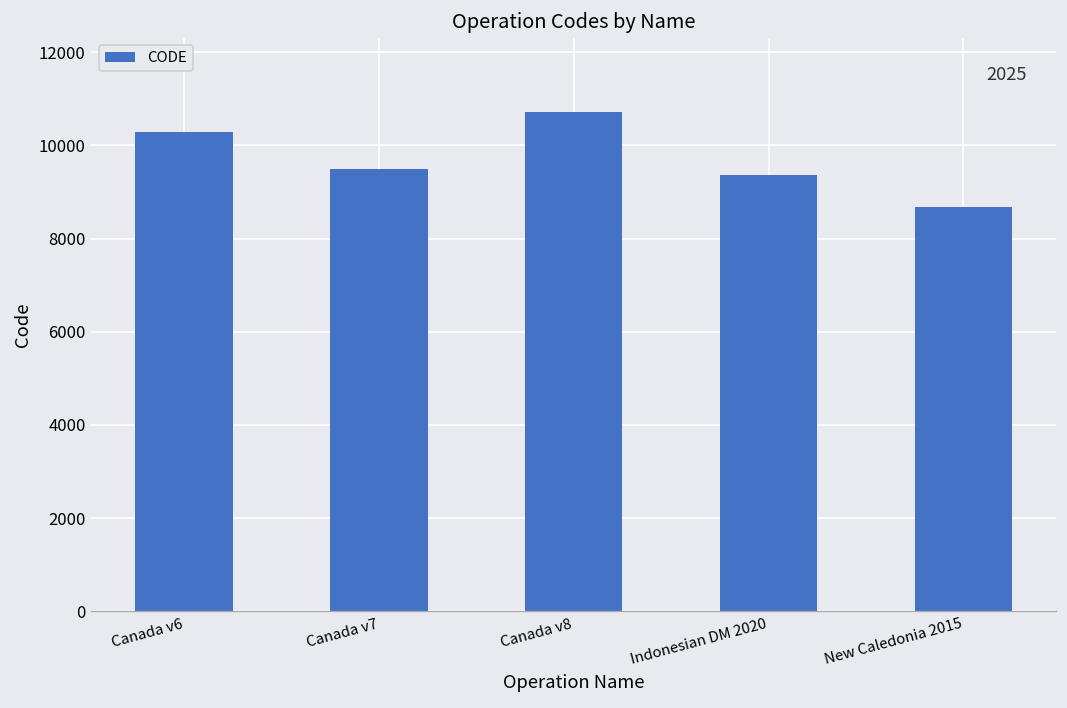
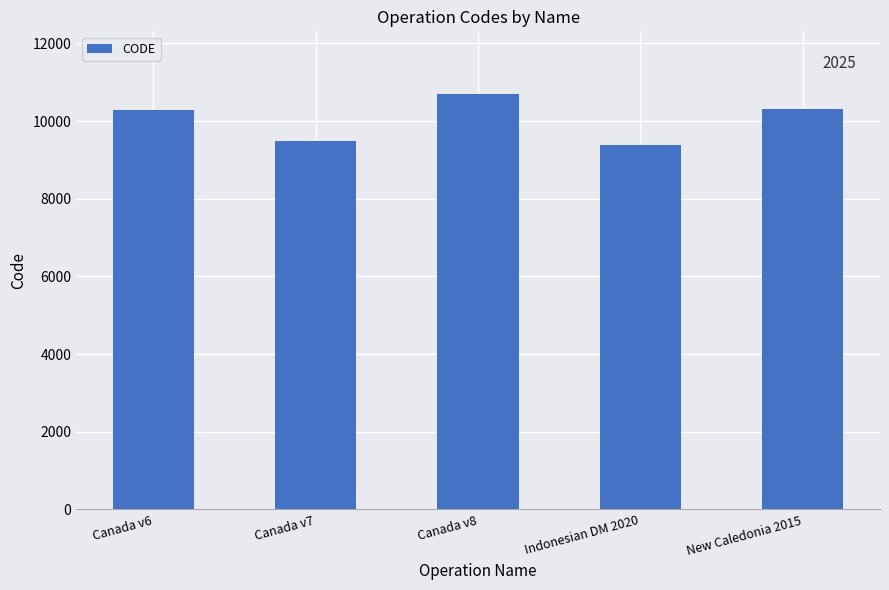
New Caledonia 2015: 8700 -> 10300
